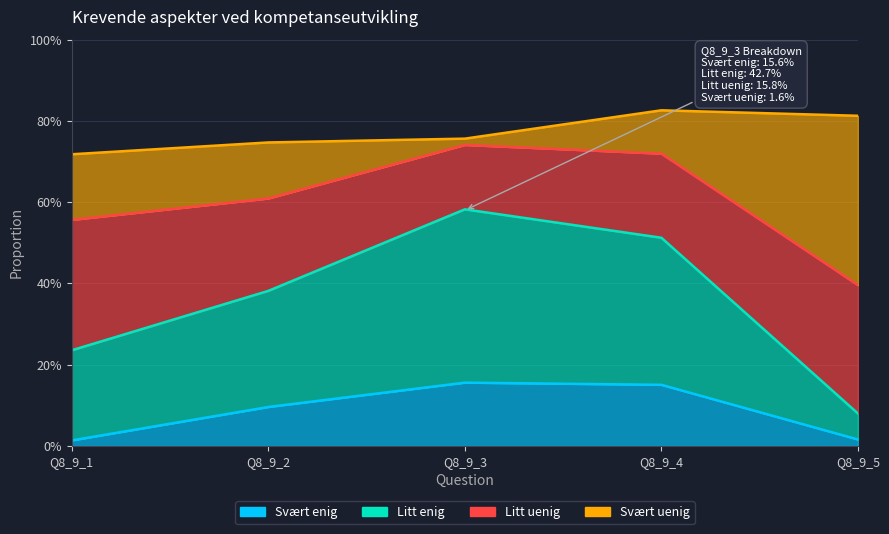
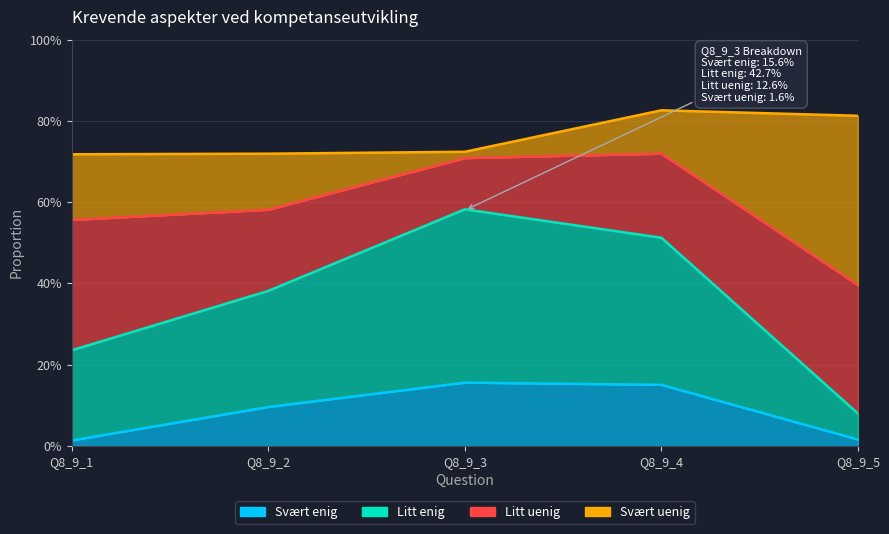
Litt uenig, Q8_9_2: 23% -> 20%
Litt uenig, Q8_9_3: 15.8% -> 12.6%
